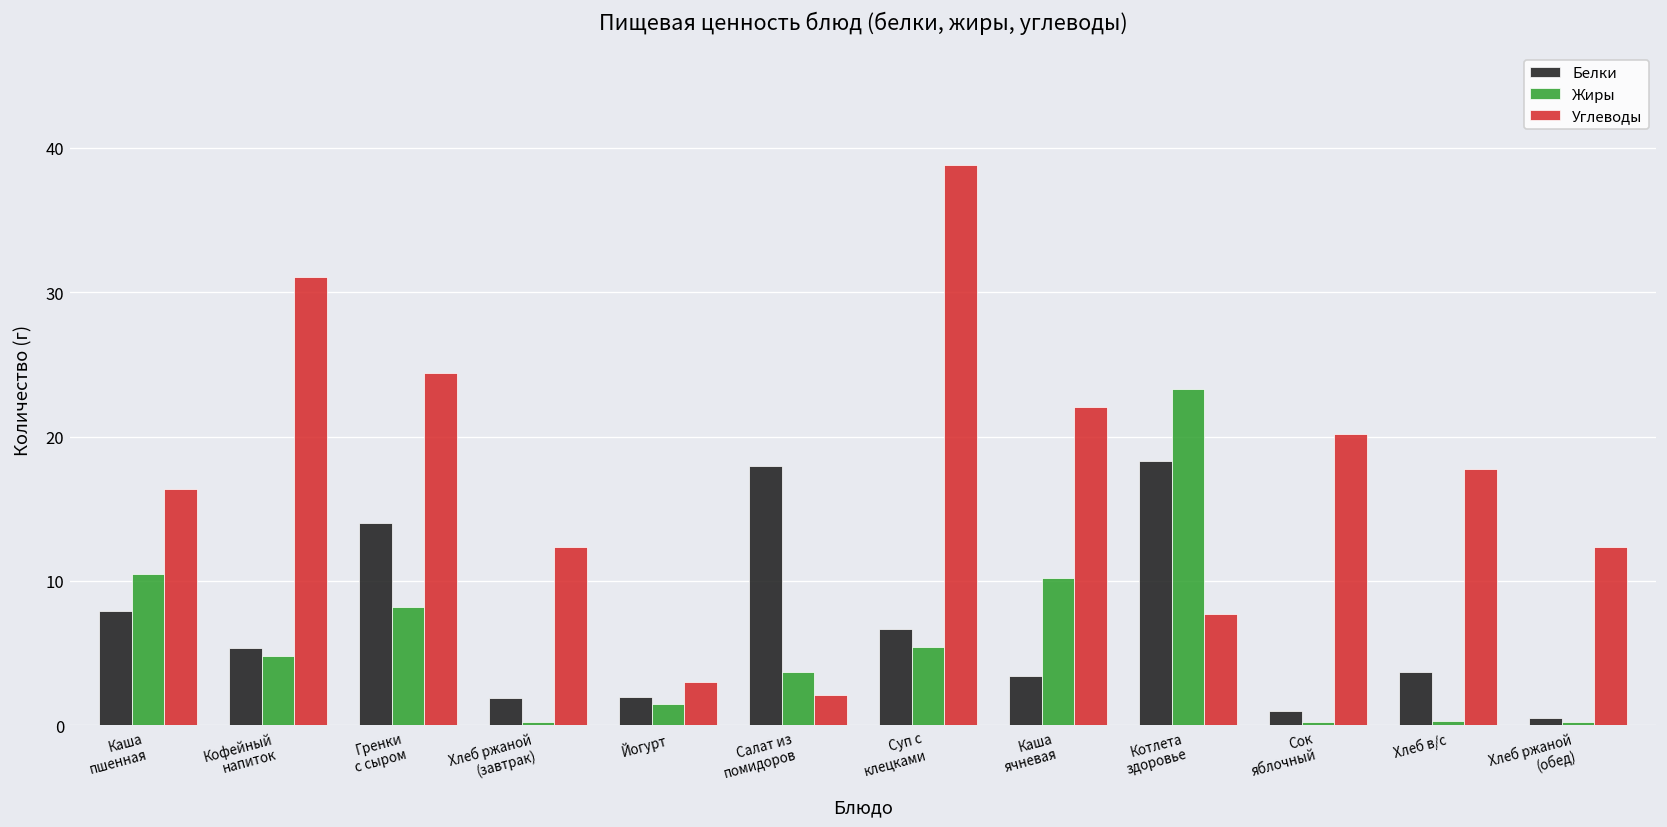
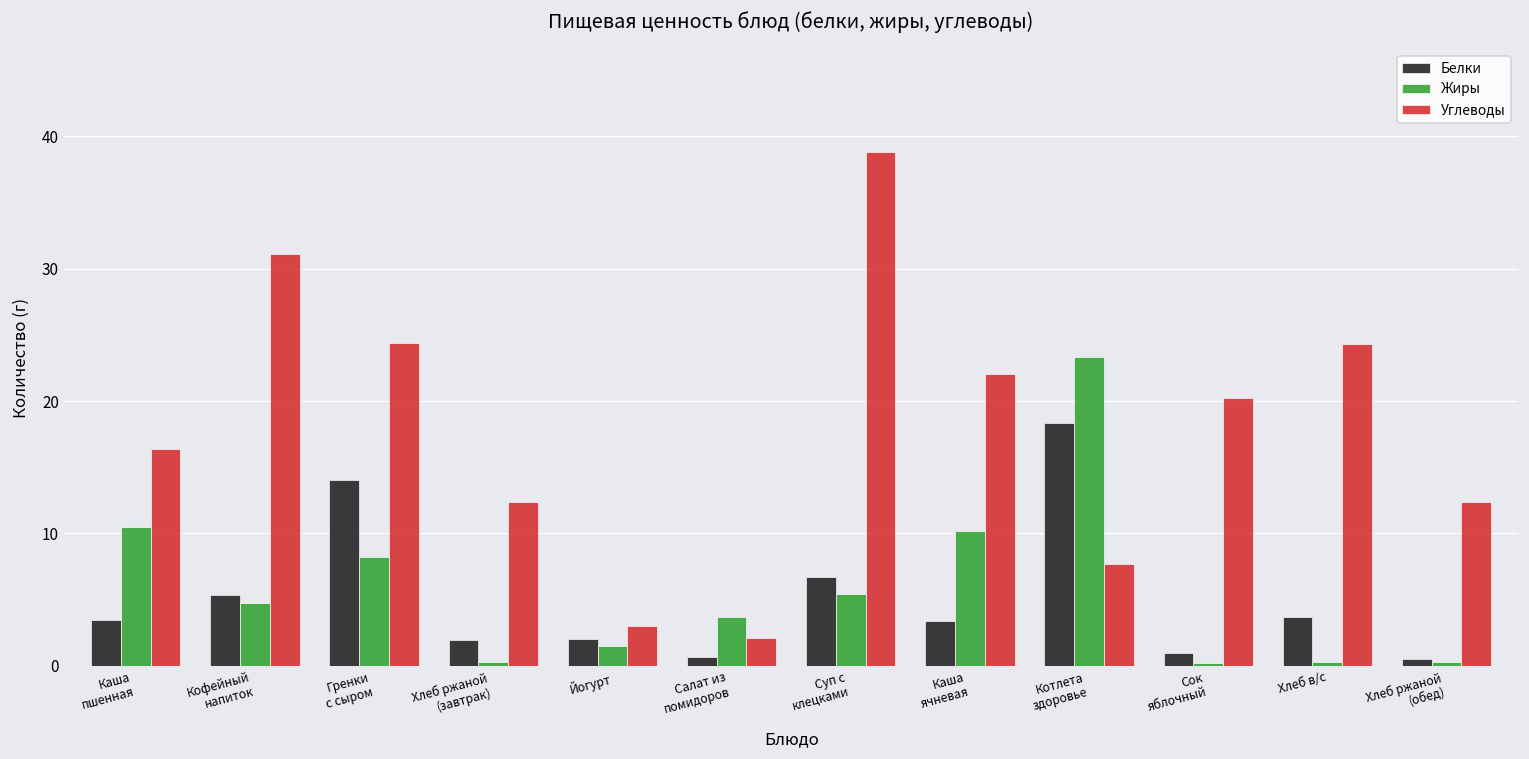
Белки, Каша пшенная: 7.9 -> 3.5
Белки, Салат из помидоров: 17.9 -> 0.7
Углеводы, Хлеб в/с: 17.7 -> 24.3
